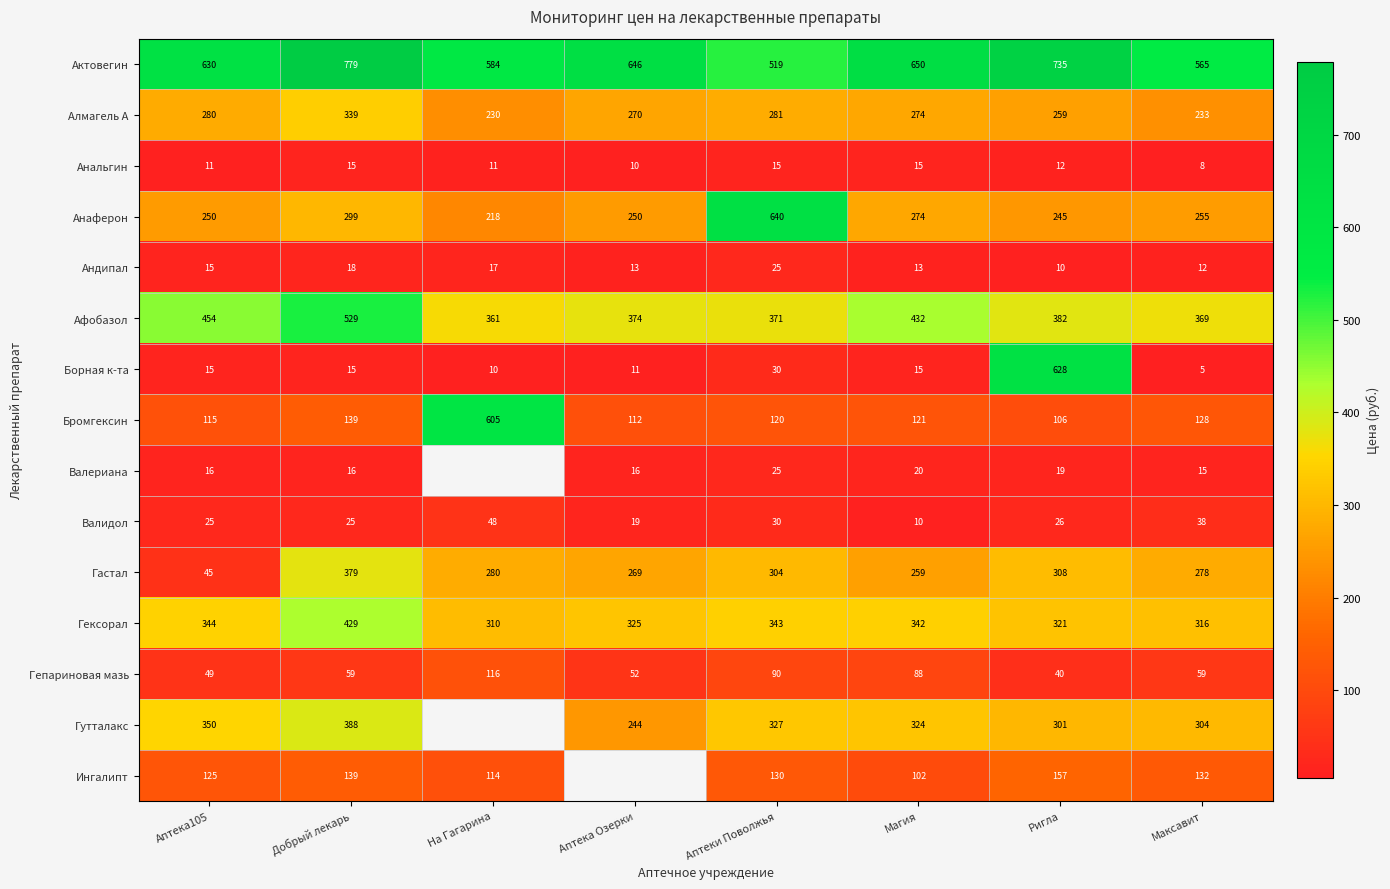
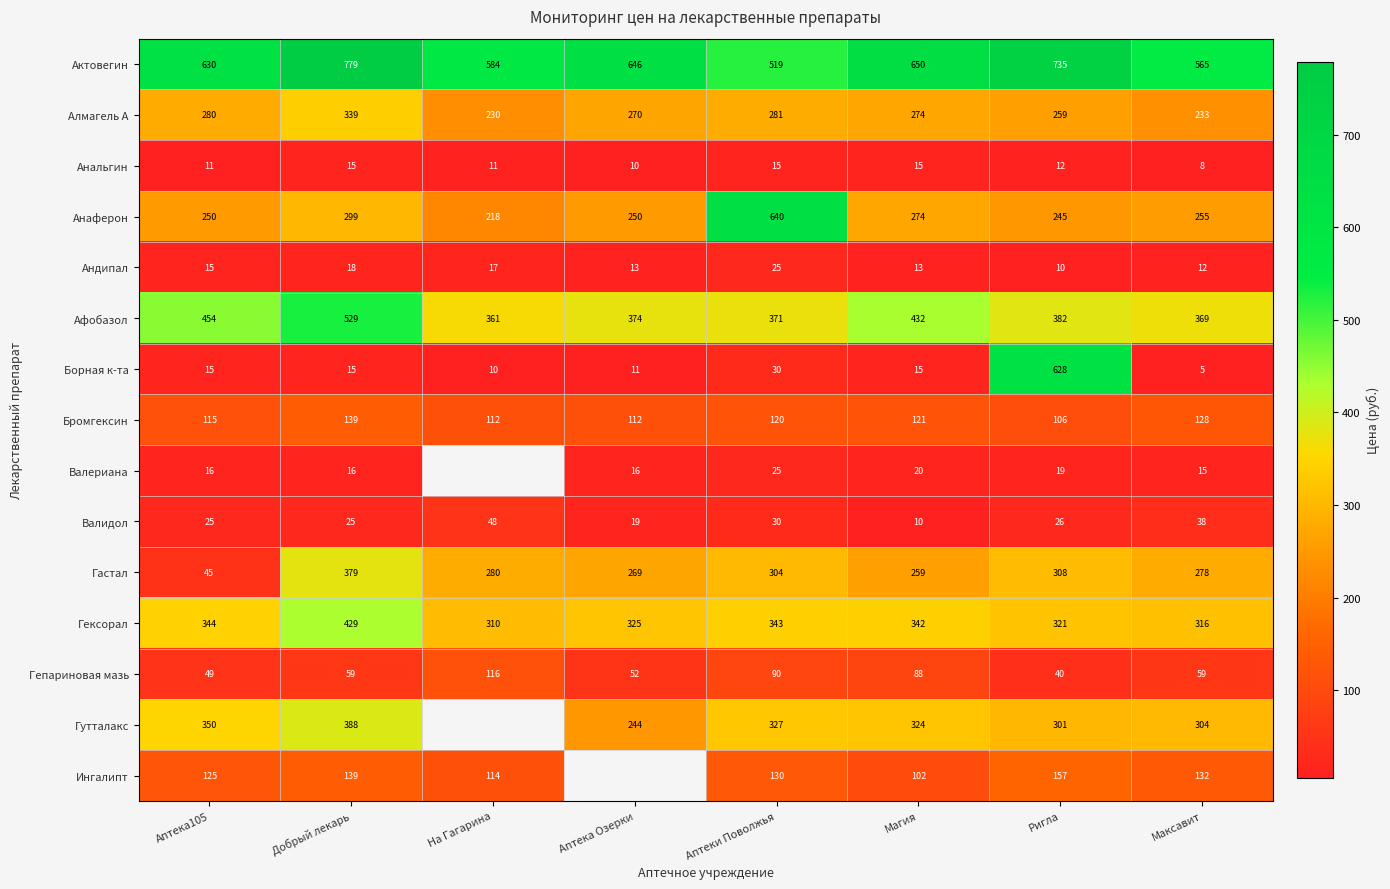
Бромгексин, На Гагарина: 605 -> 112
